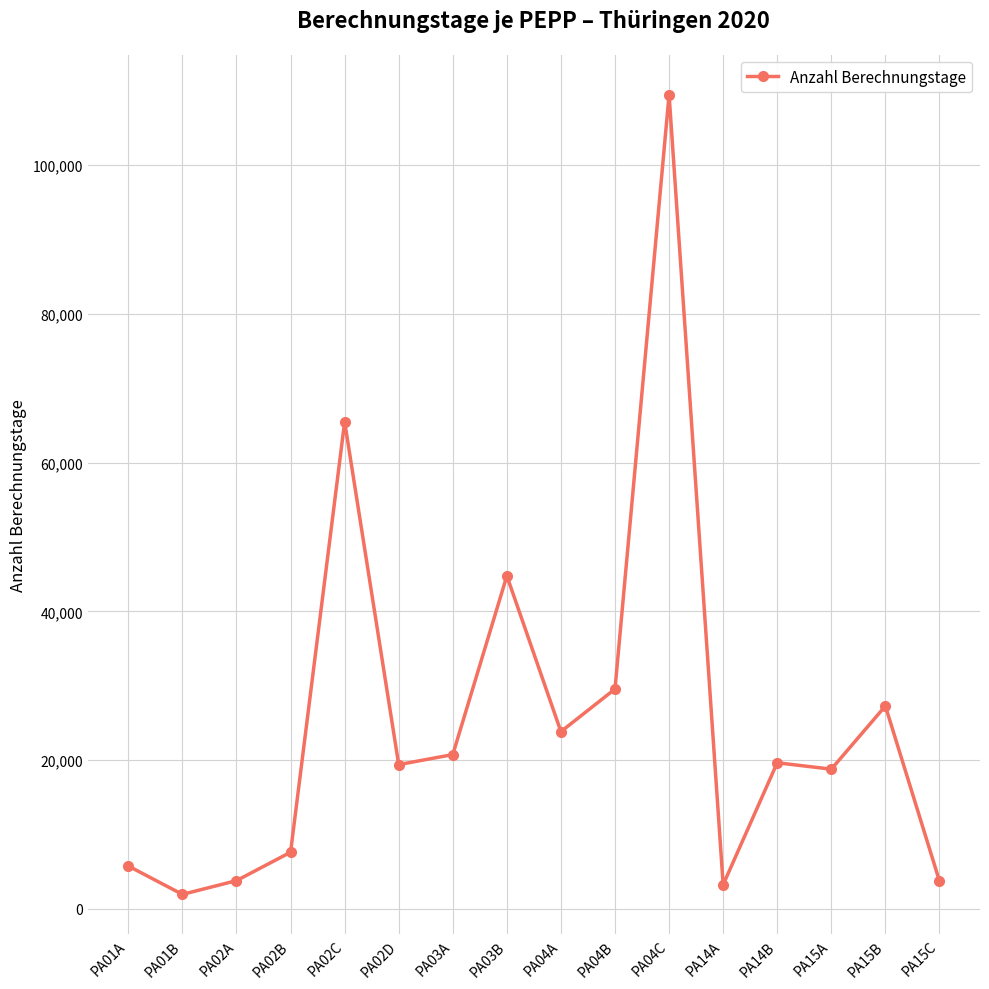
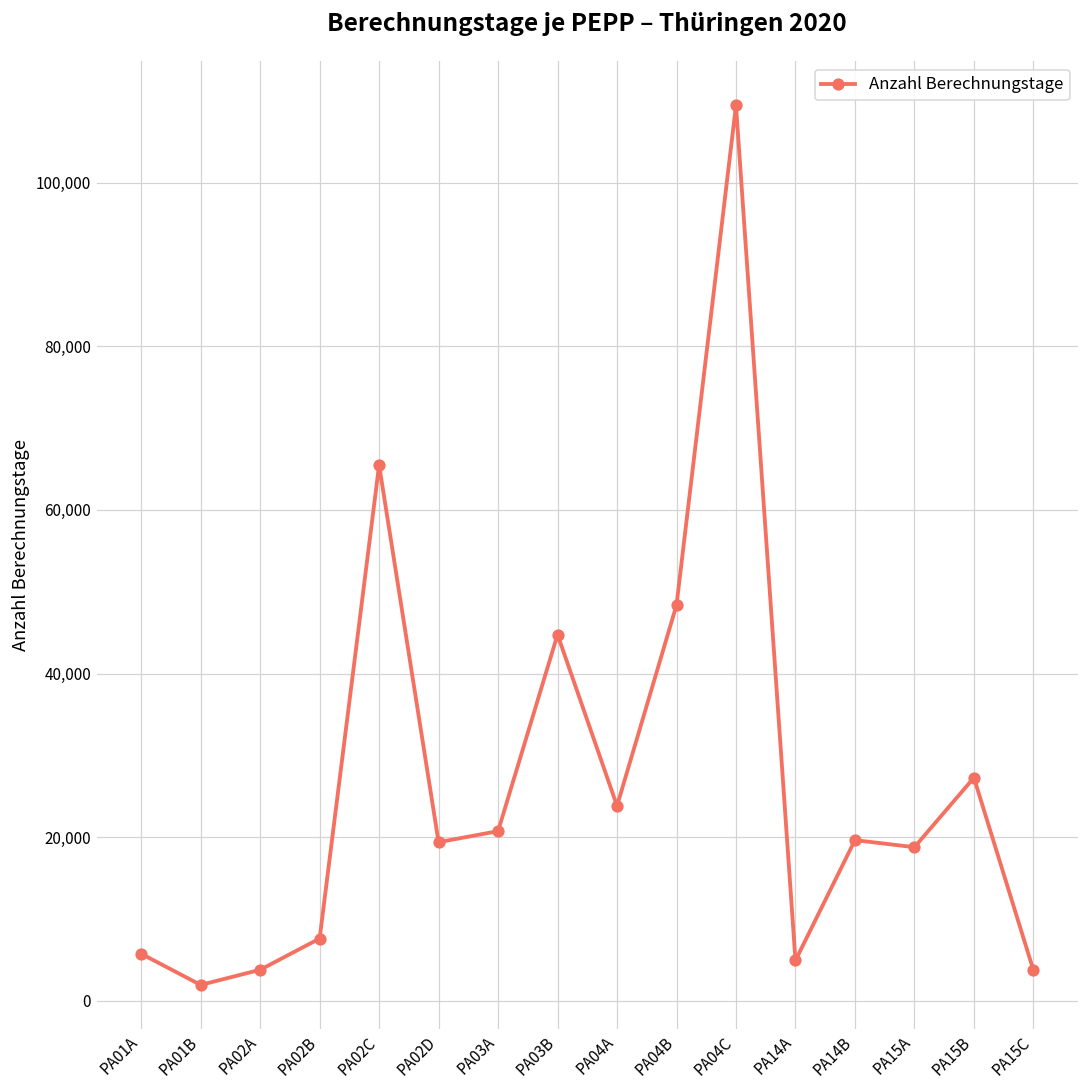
PA04B: 30,000 -> 48,000
PA14A: 3,000 -> 5,000
